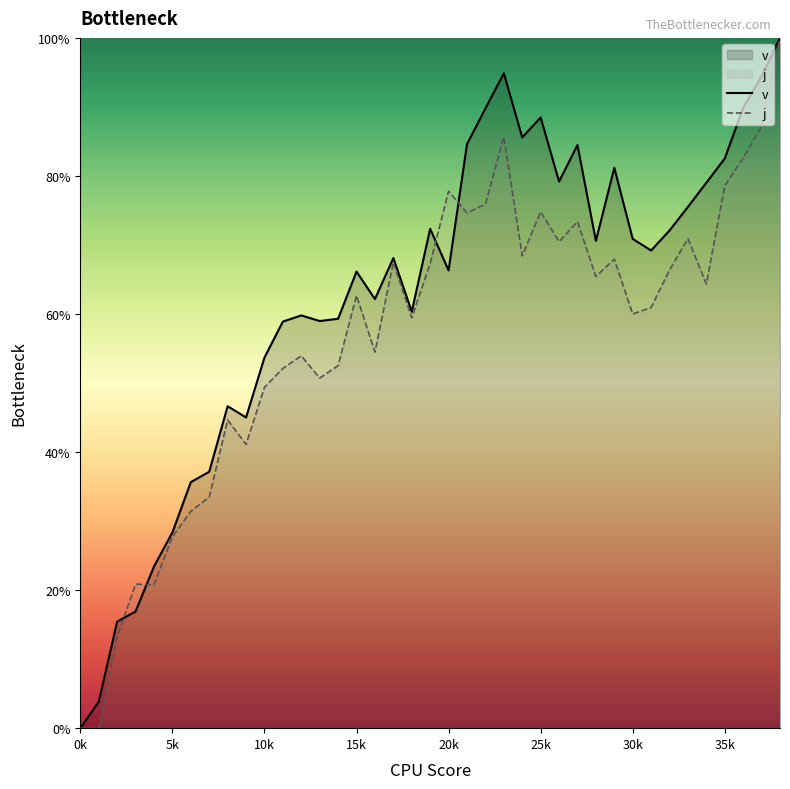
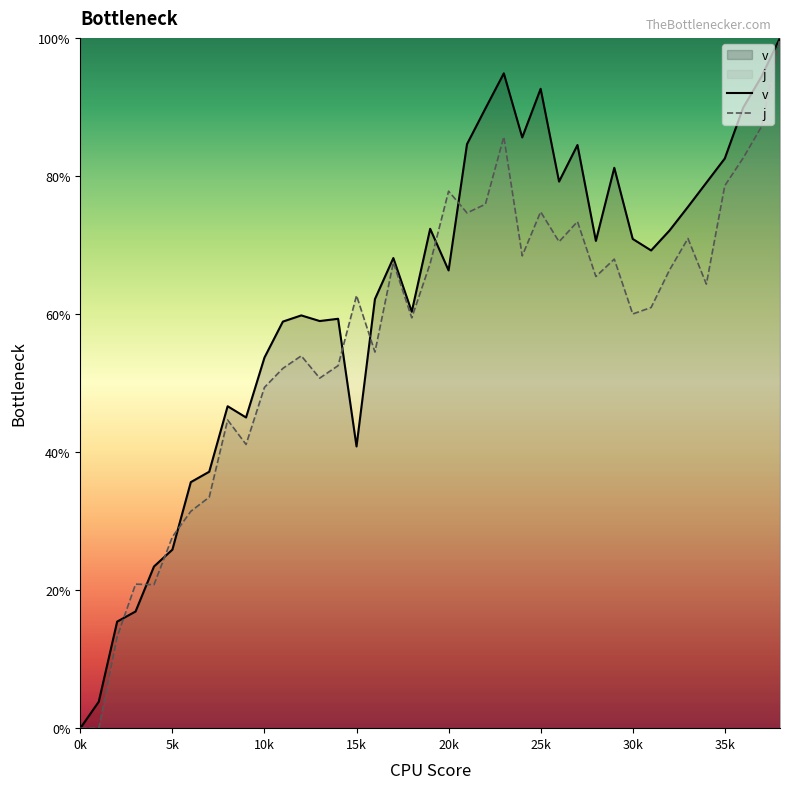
v, 5k: 28% -> 26%
v, 15k: 66% -> 41%
v, 25k: 88% -> 93%
